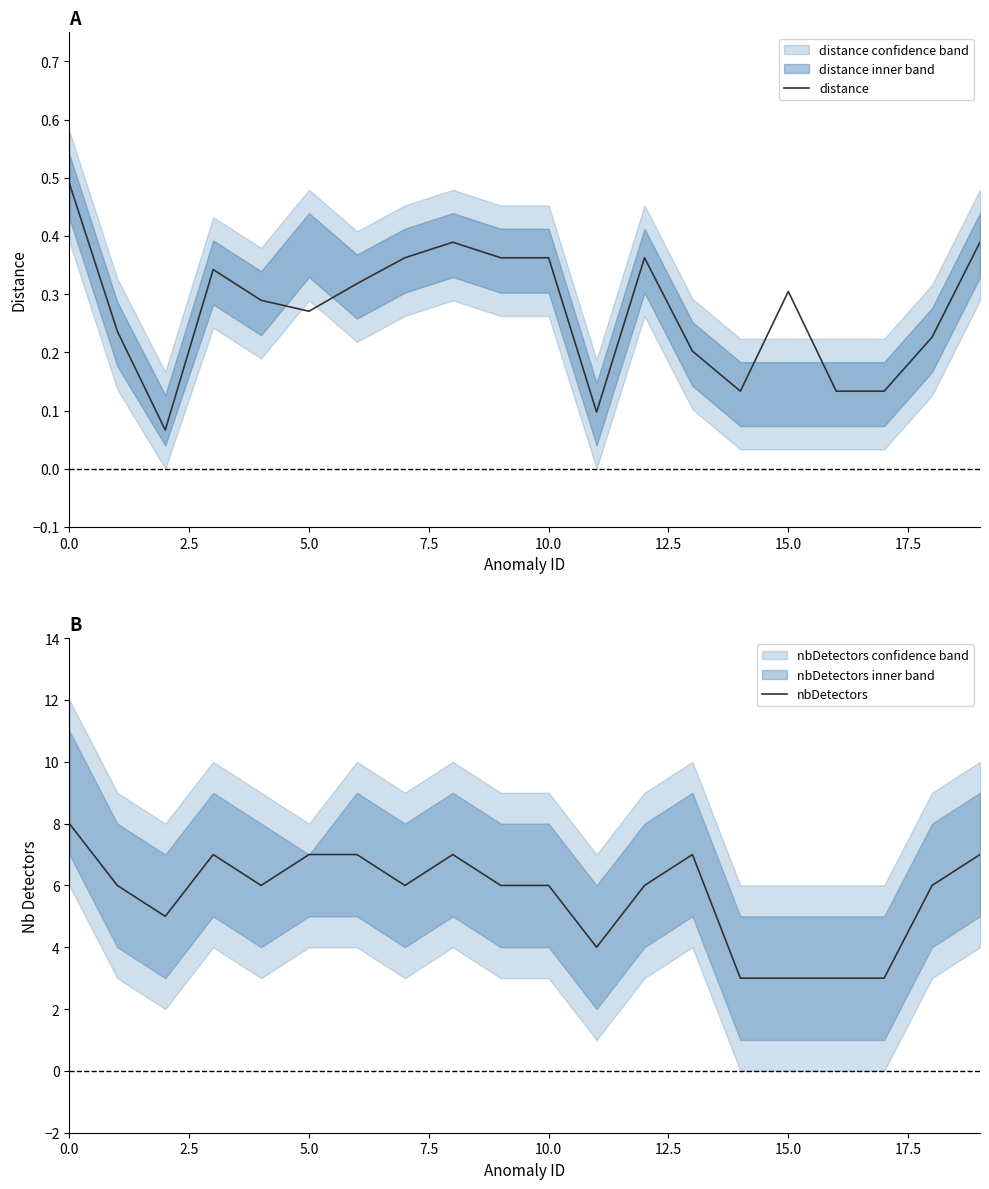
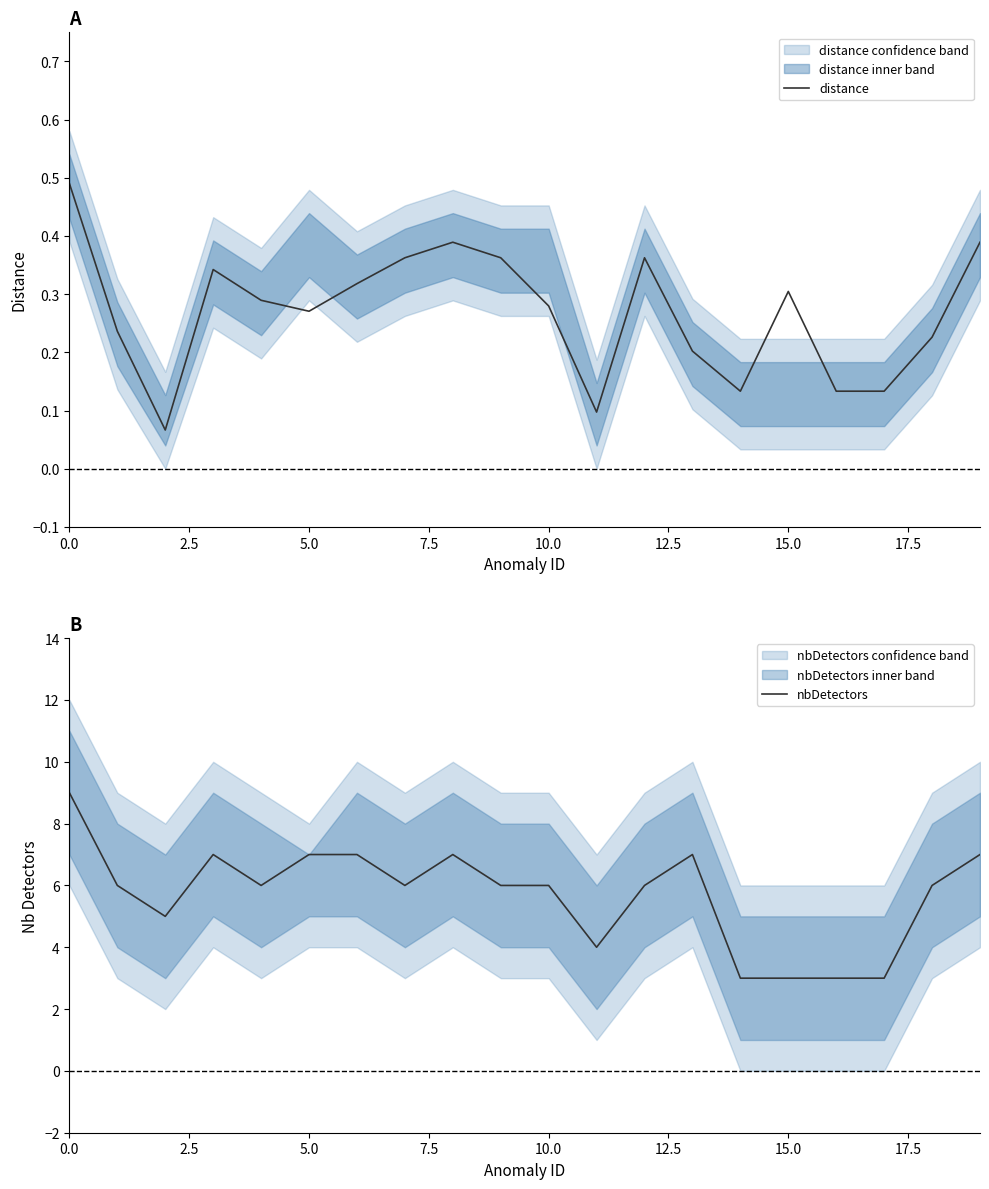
A, distance, 10.0: 0.36 -> 0.28
B, nbDetectors, 0.0: 8 -> 9
